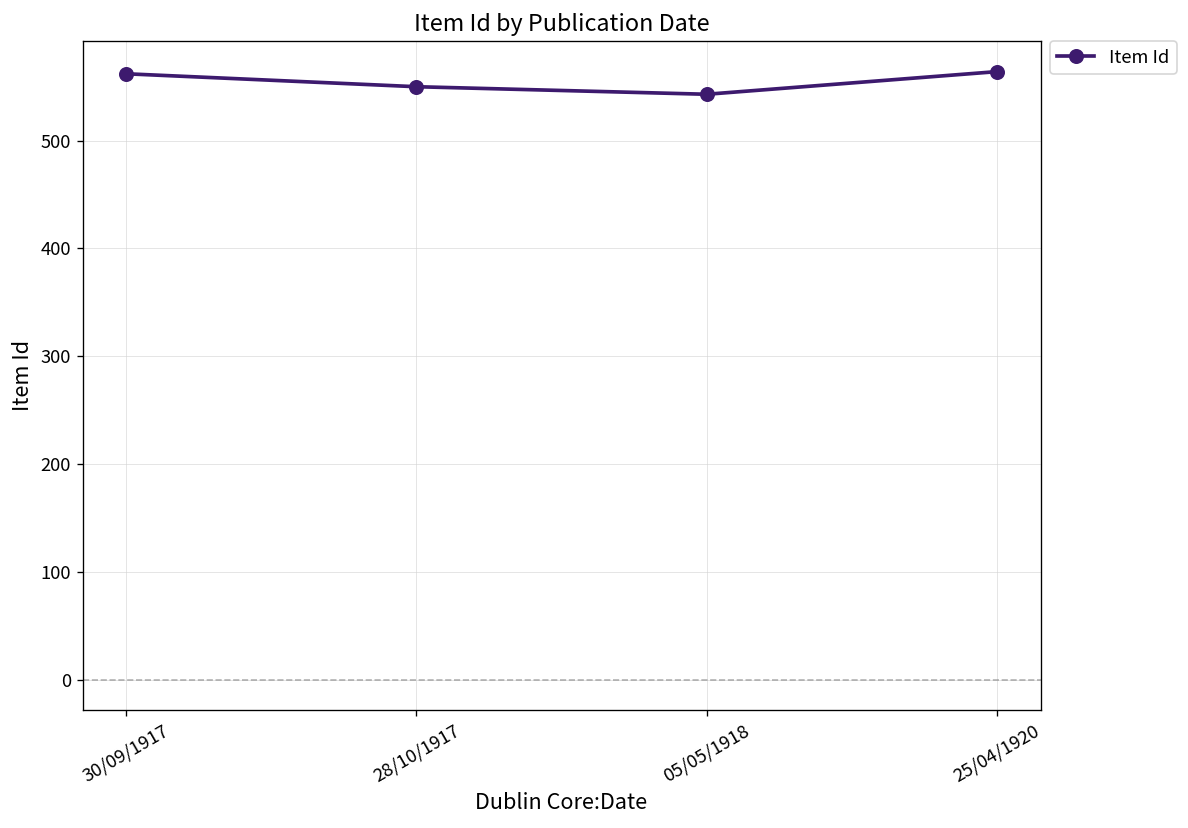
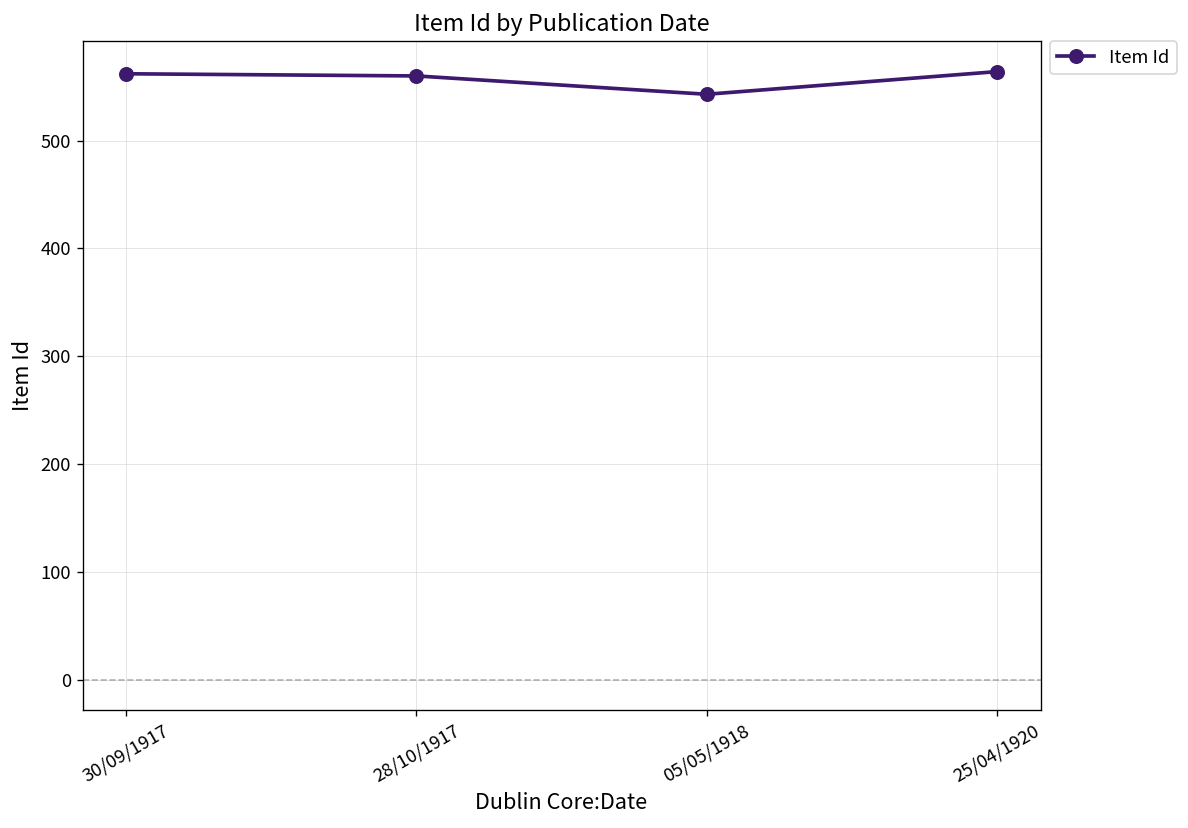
28/10/1917: 550 -> 560
